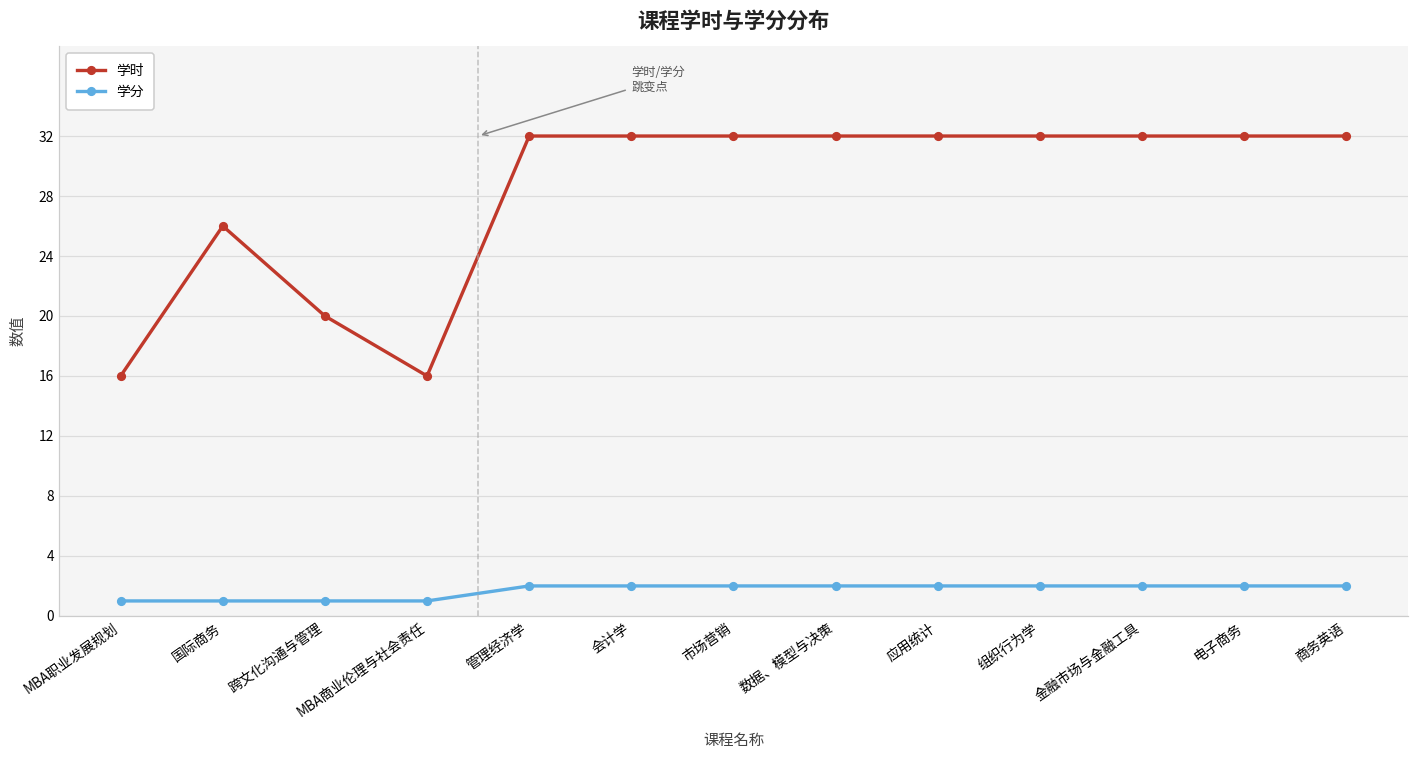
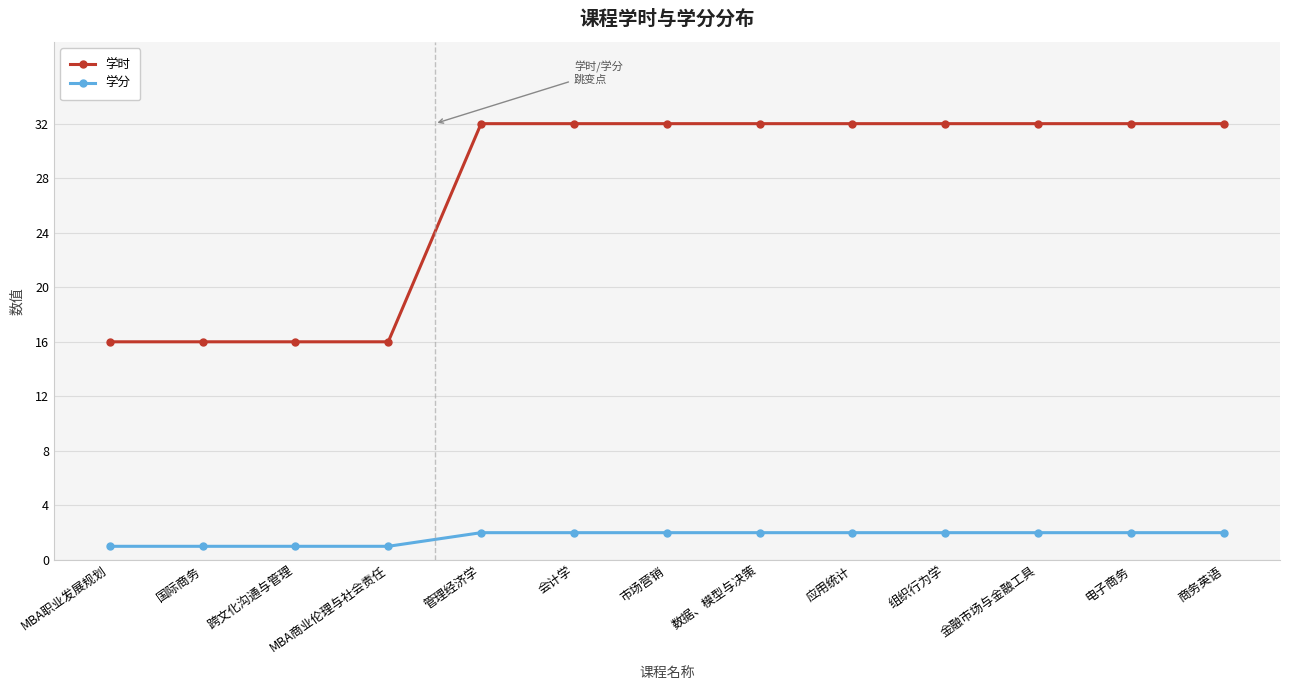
学时, 国际商务: 26 -> 16
学时, 跨文化沟通与管理: 20 -> 16
